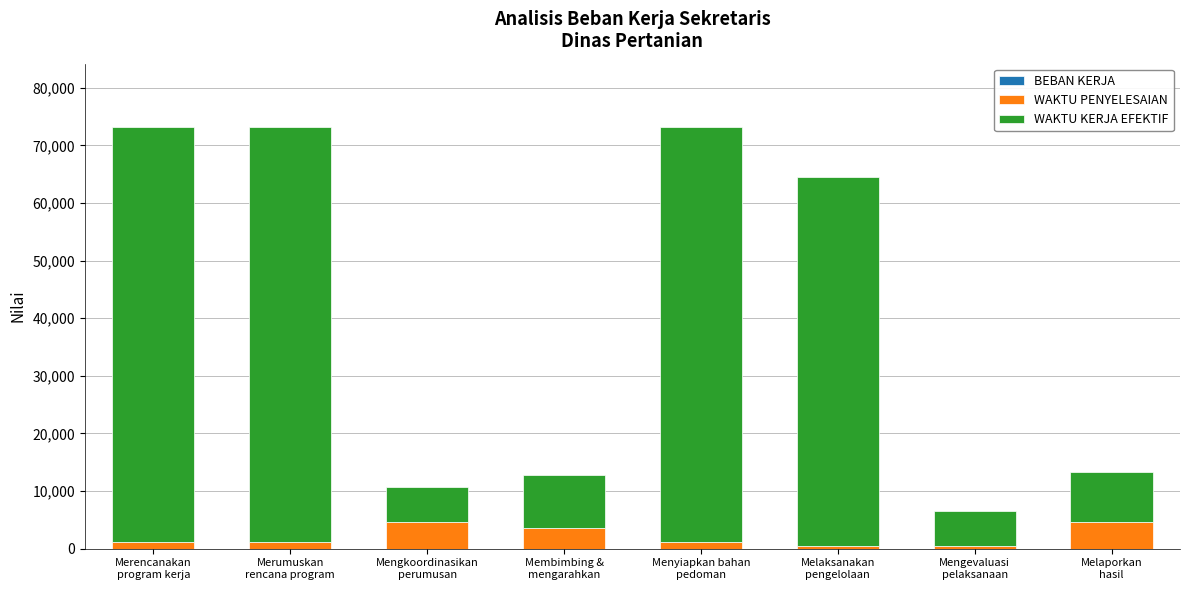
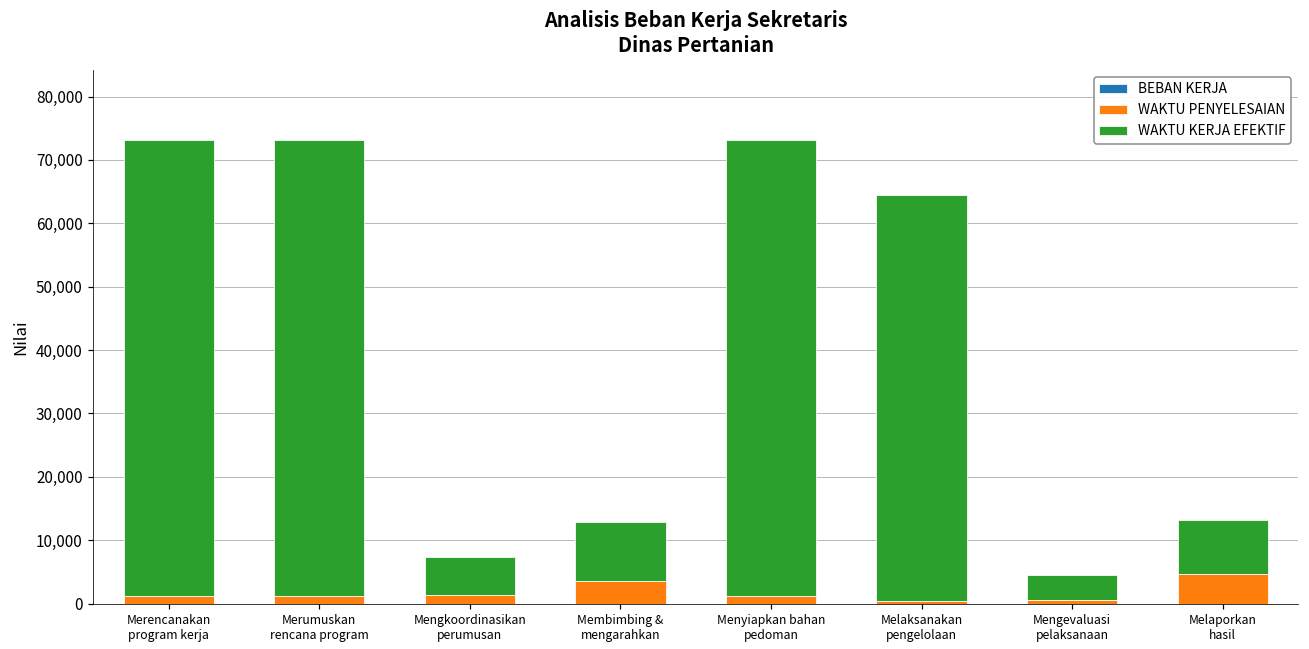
WAKTU PENYELESAIAN, Mengkoordinasikan perumusan: 5,000 -> 1,000
WAKTU KERJA EFEKTIF, Mengevaluasi pelaksanaan: 6,000 -> 4,000
